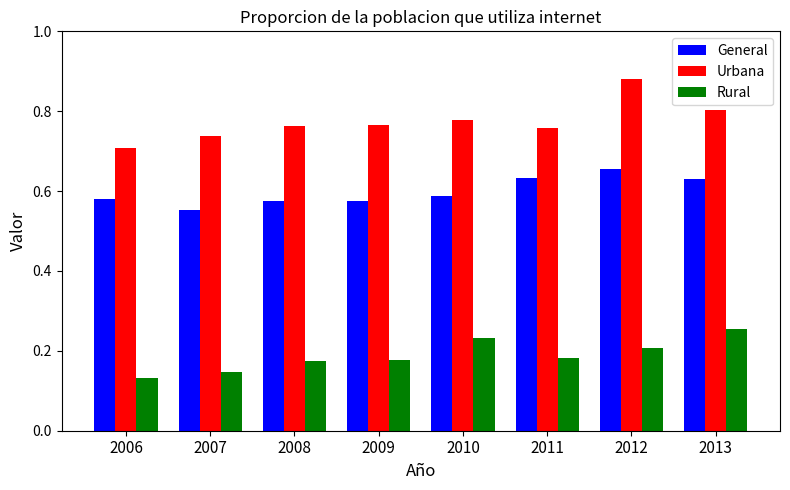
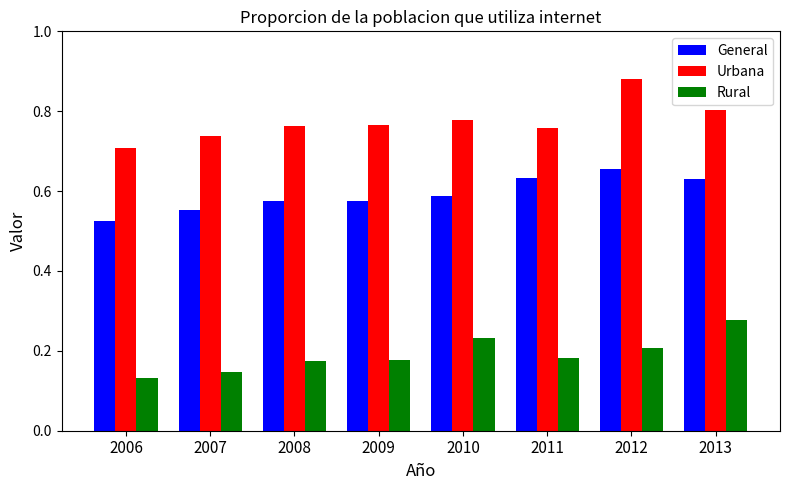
General, 2006: 0.58 -> 0.53
Rural, 2013: 0.26 -> 0.28
